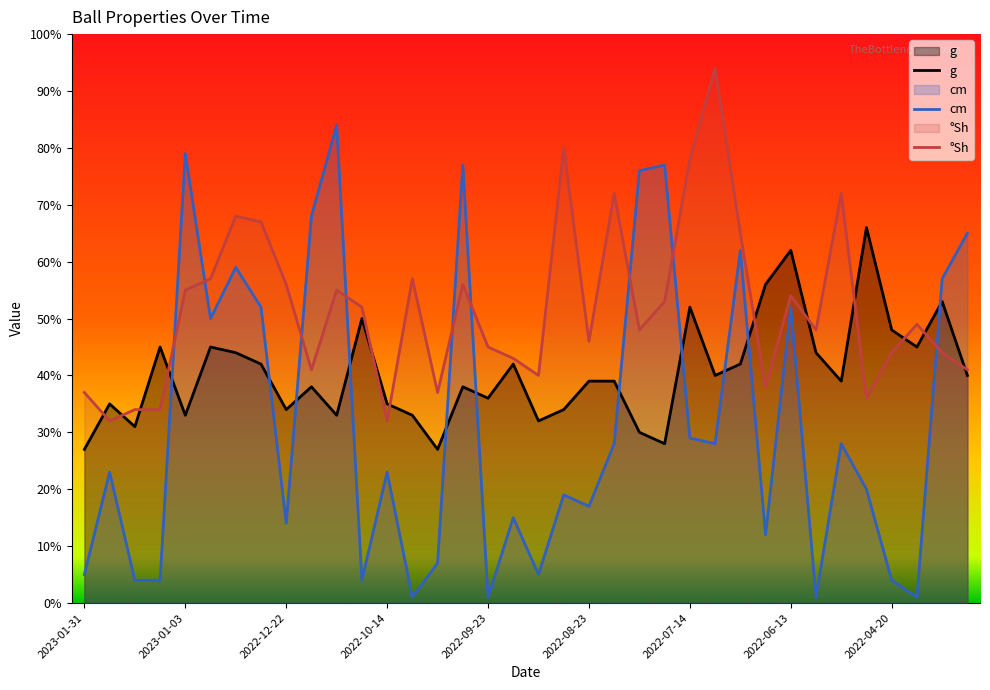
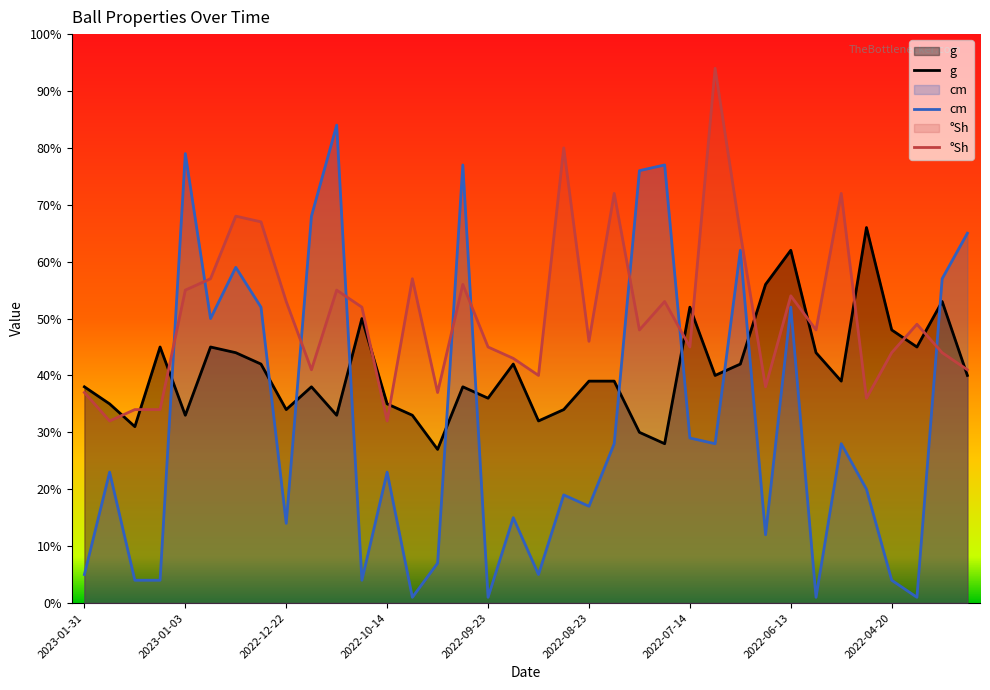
g, 2023-01-31: 27% -> 38%
°Sh, 2022-12-22: 56% -> 53%
°Sh, 2022-07-14: 78% -> 45%
